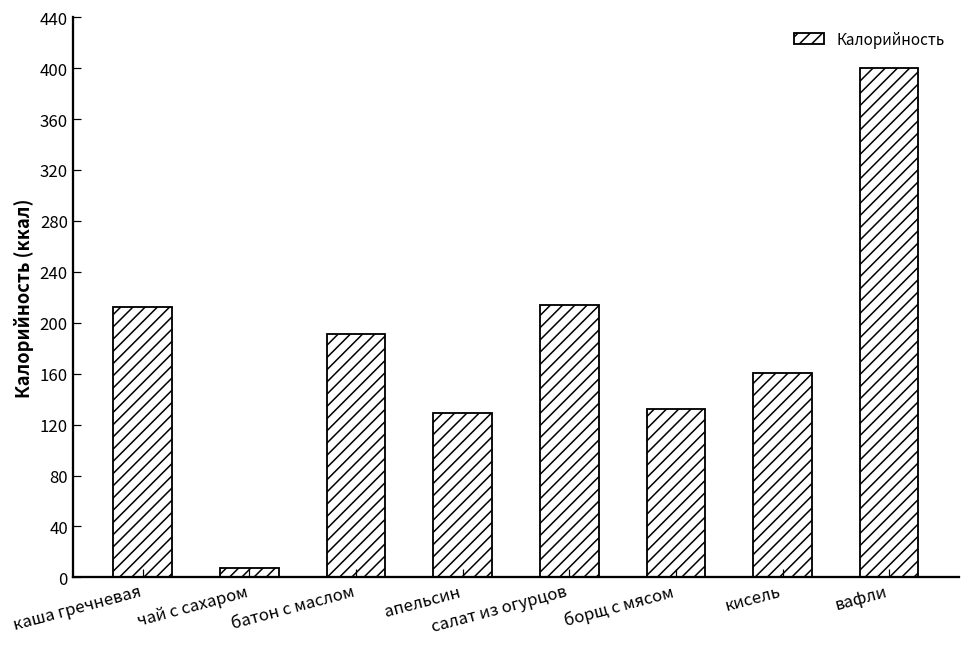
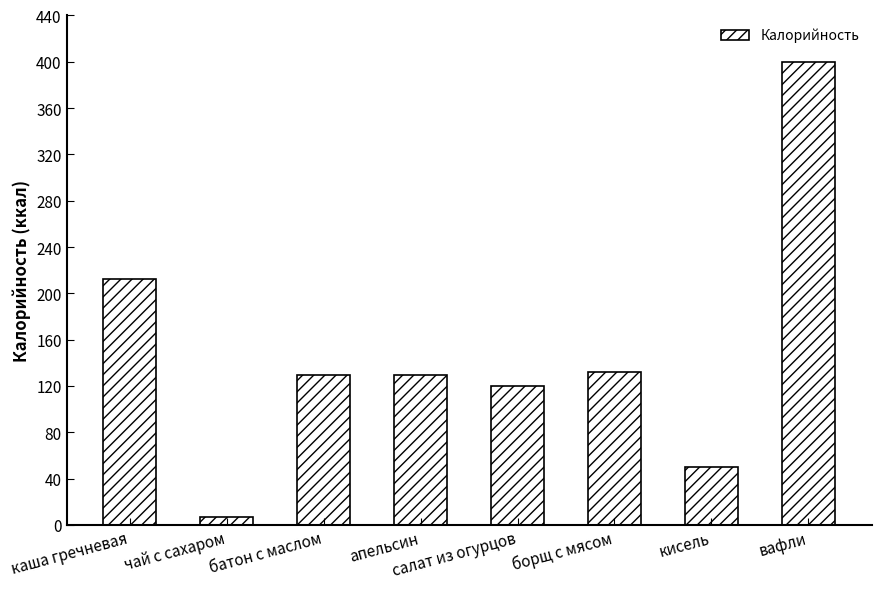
батон с маслом: 191 -> 129
салат из огурцов: 214 -> 120
кисель: 161 -> 50
